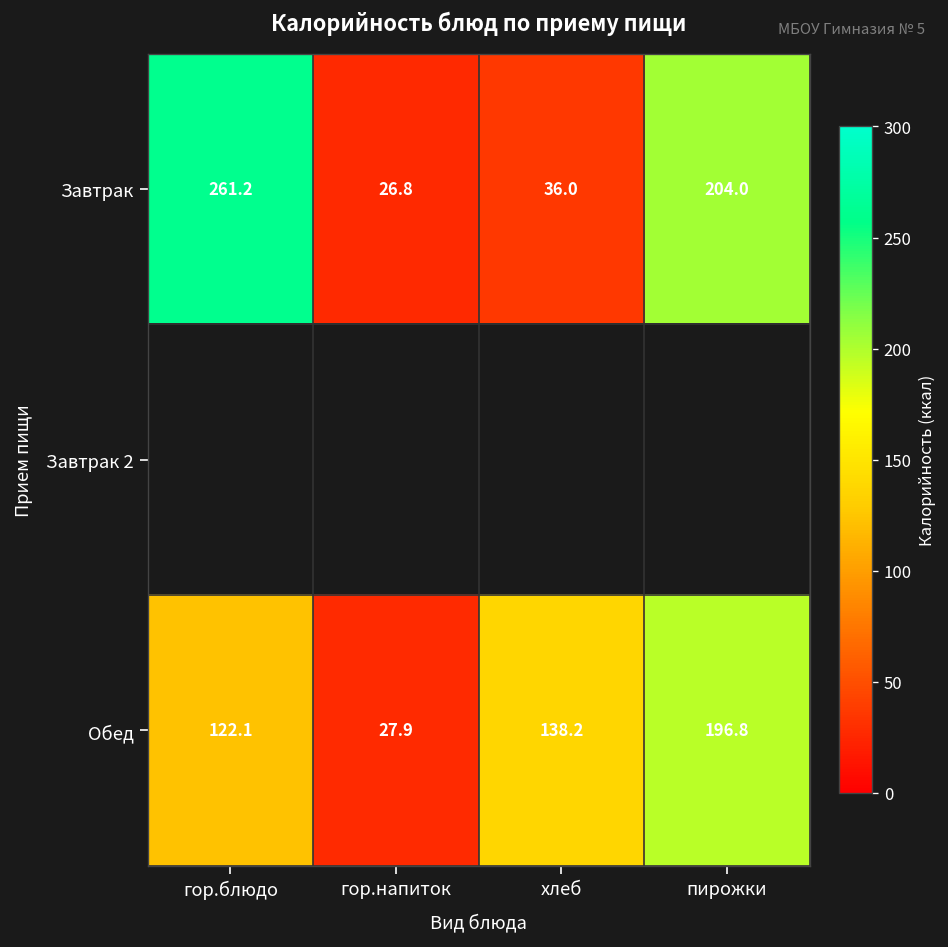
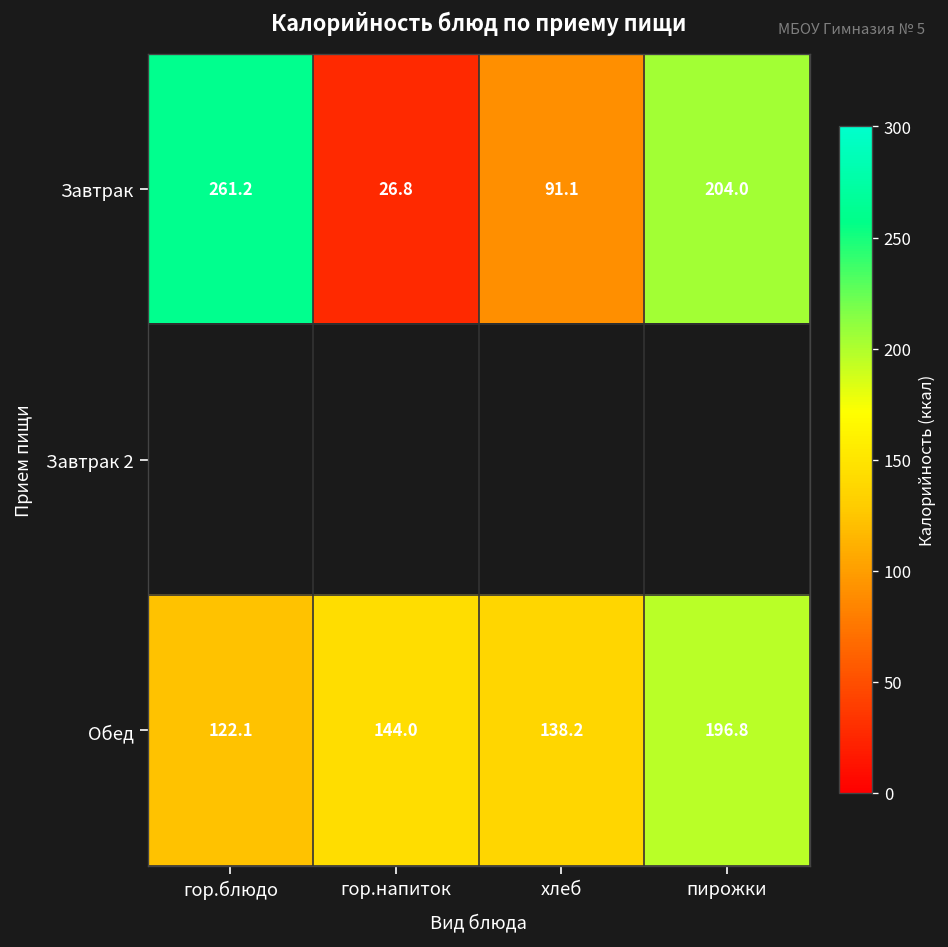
Завтрак, хлеб: 36.0 -> 91.1
Обед, гор.напиток: 27.9 -> 144.0
